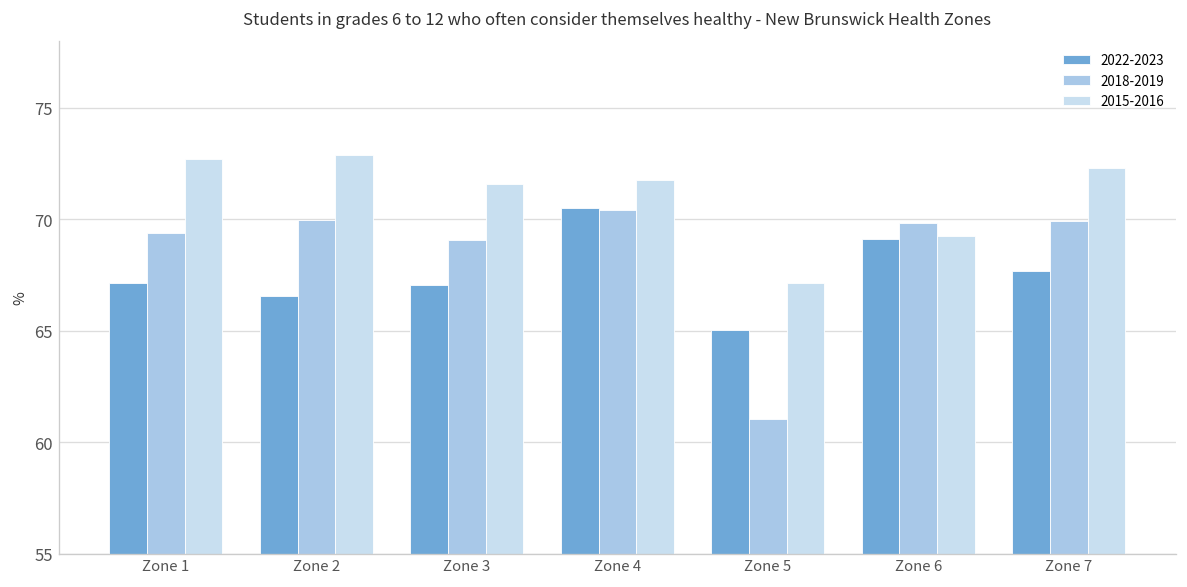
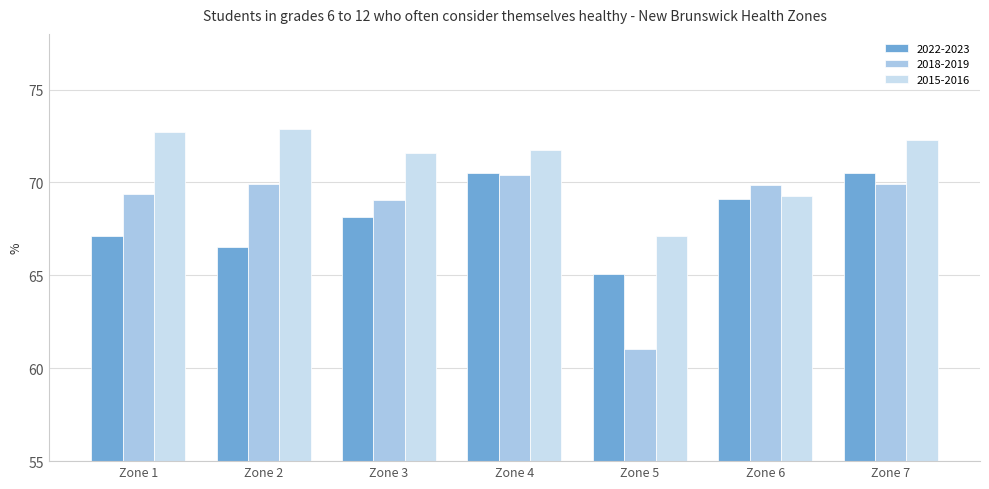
2022-2023, Zone 3: 67.1 -> 68.1
2022-2023, Zone 7: 67.7 -> 70.5
